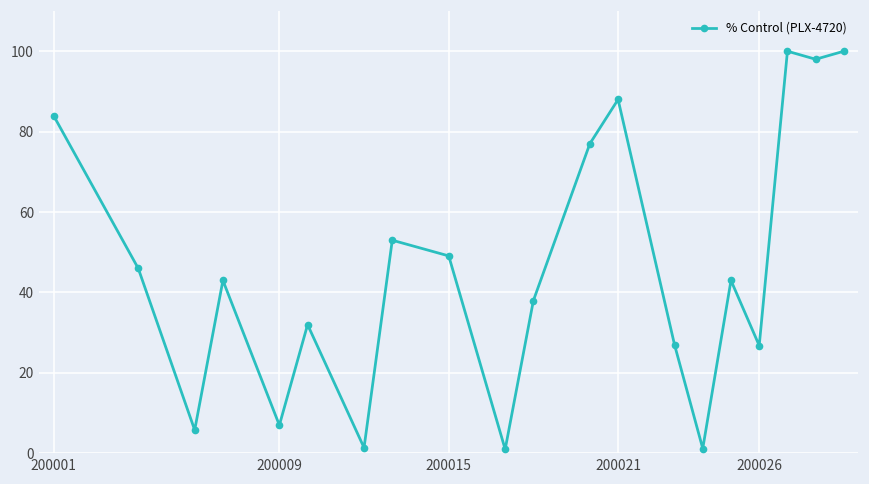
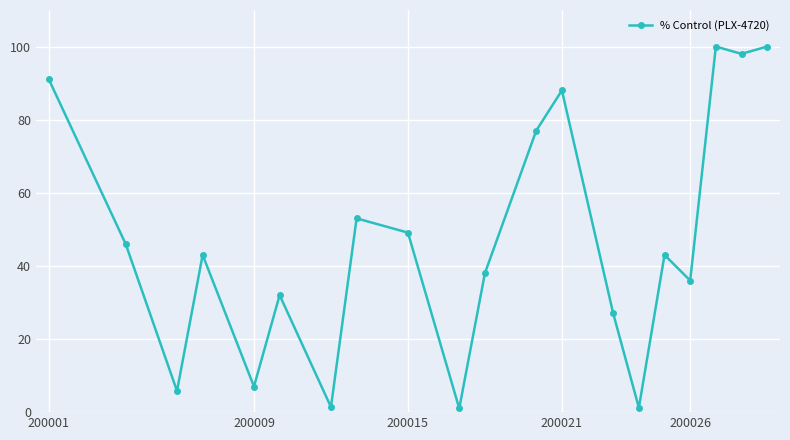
200001: 84 -> 91
200026: 27 -> 36
